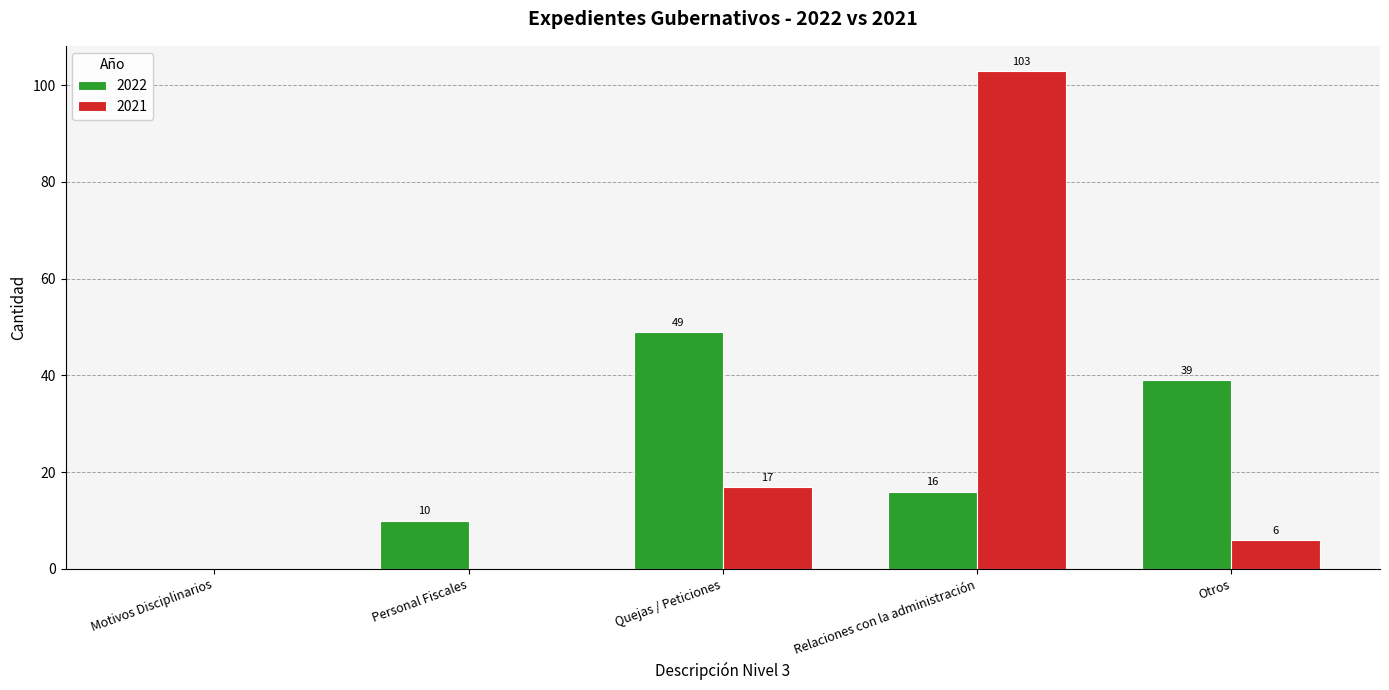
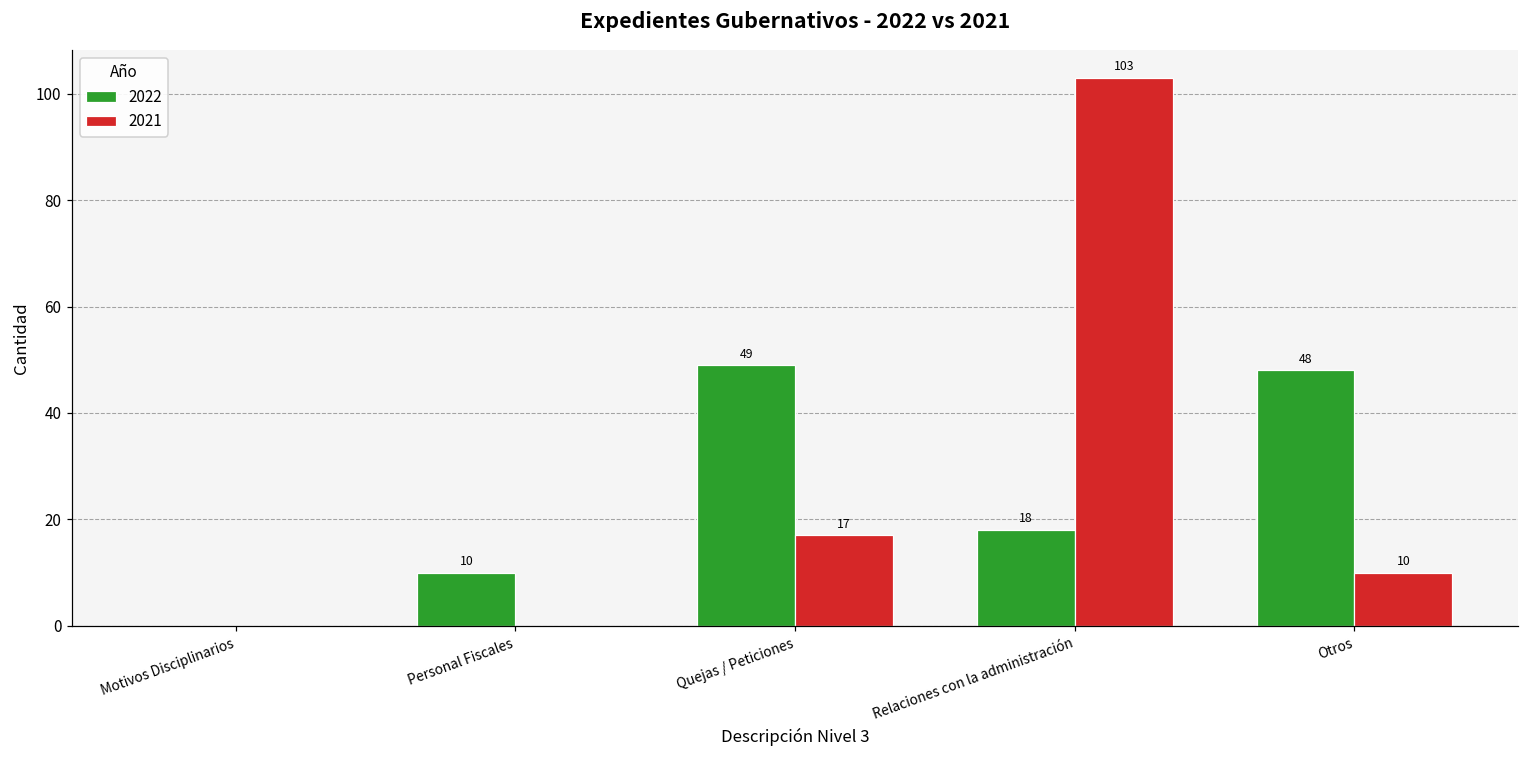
2022, Relaciones con la administración: 16 -> 18
2022, Otros: 39 -> 48
2021, Otros: 6 -> 10
